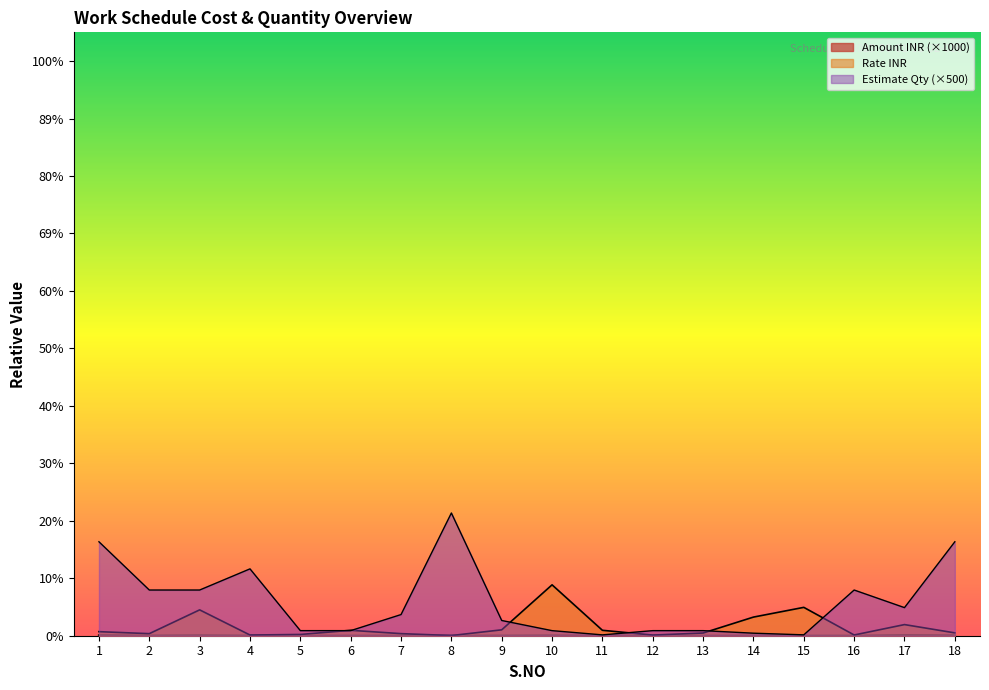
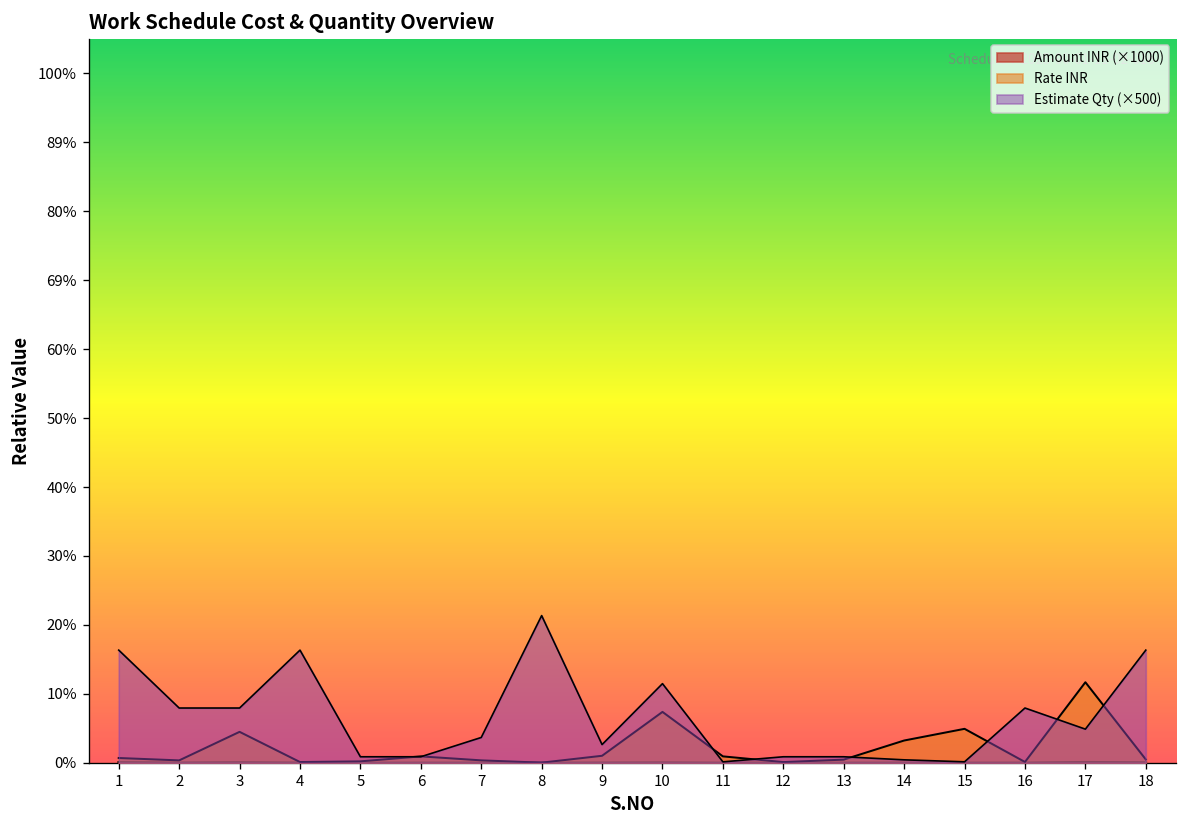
Estimate Qty (×500), 4: 12% -> 16%
Rate INR, 10: 9% -> 7%
Estimate Qty (×500), 10: 1% -> 11%
Rate INR, 17: 2% -> 12%
